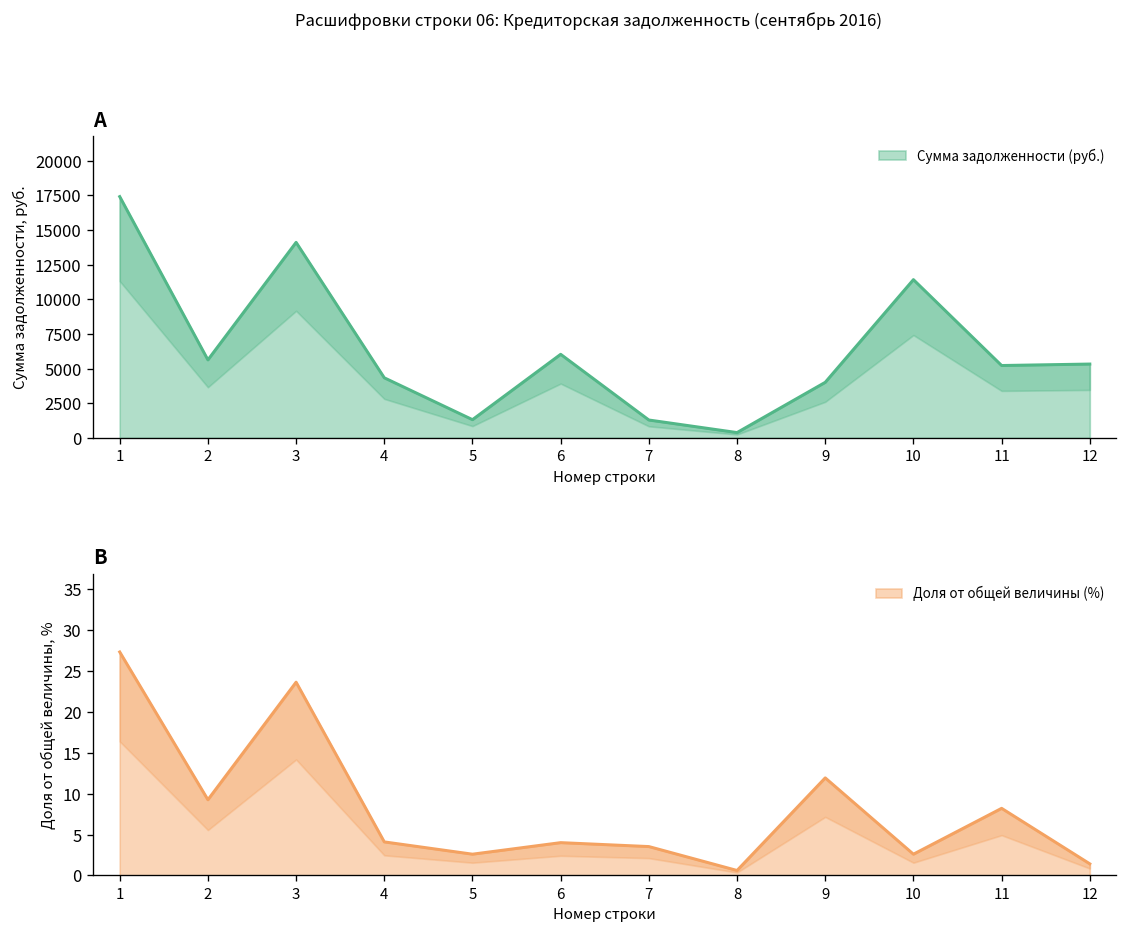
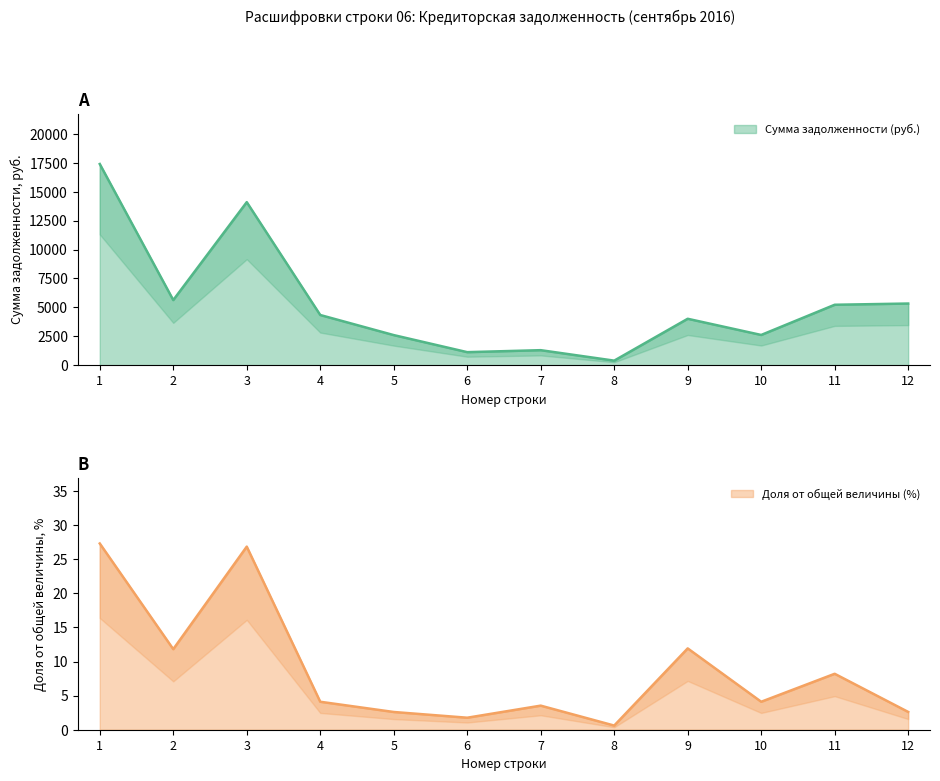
A, 5: 1300 -> 2600
A, 6: 6000 -> 1100
A, 10: 11400 -> 2600
B, 2: 9 -> 12
B, 3: 24 -> 27
B, 6: 4 -> 2
B, 10: 3 -> 4
B, 12: 1 -> 3
